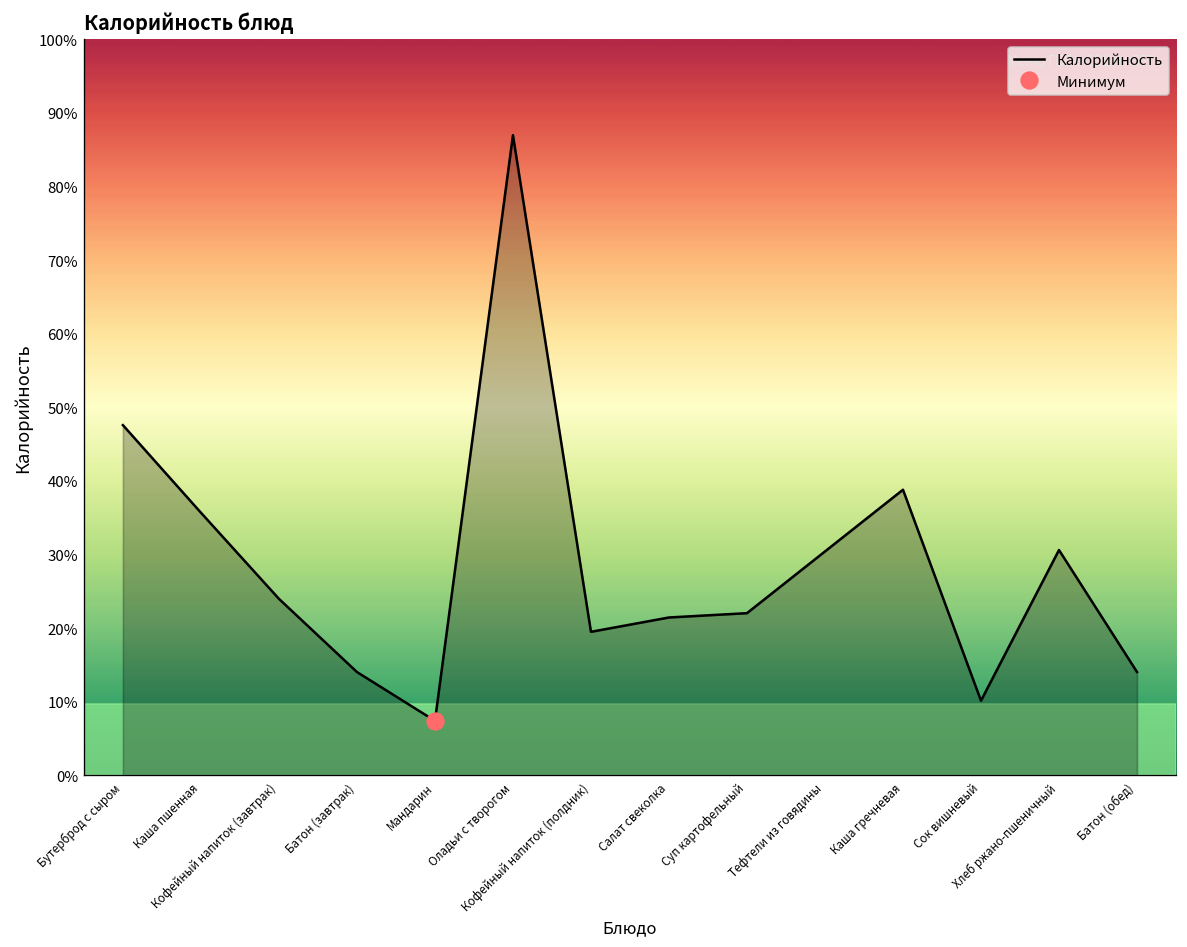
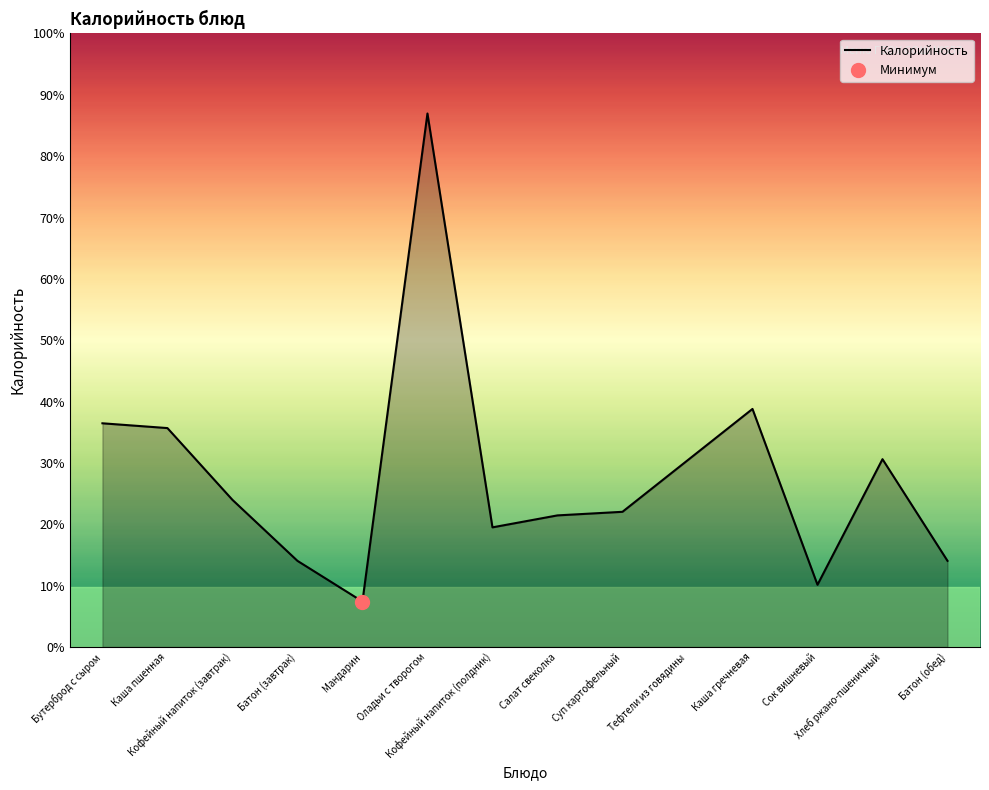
Калорийность, Бутерброд с сыром: 48% -> 36%
